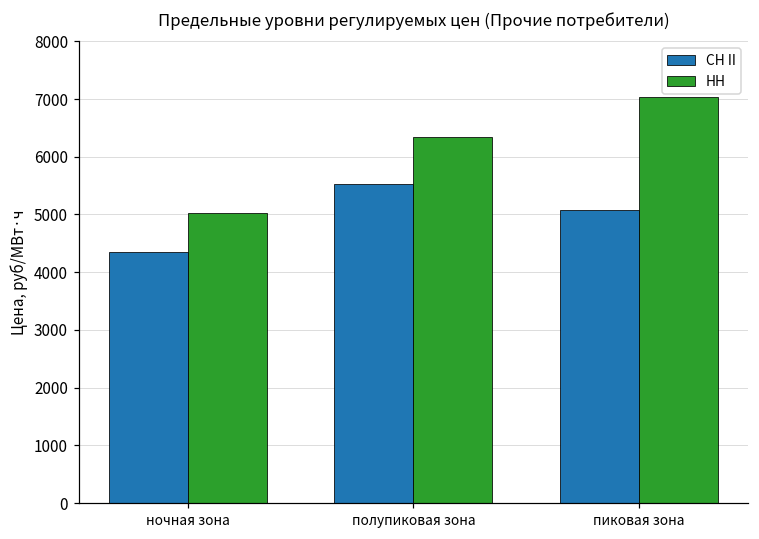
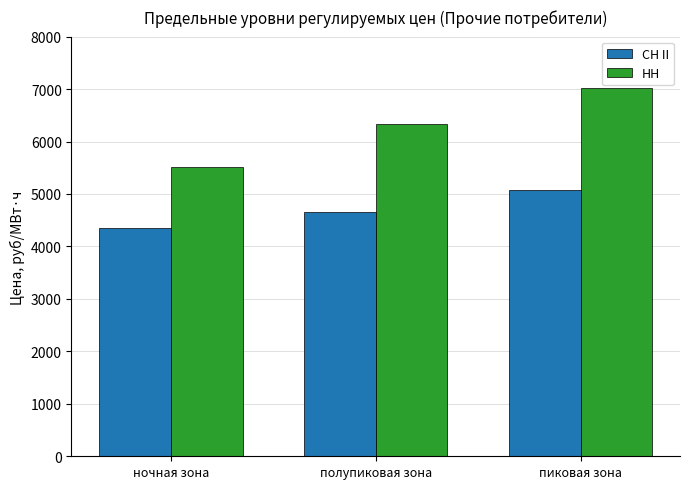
НН, ночная зона: 5000 -> 5500
СН II, полупиковая зона: 5500 -> 4700
